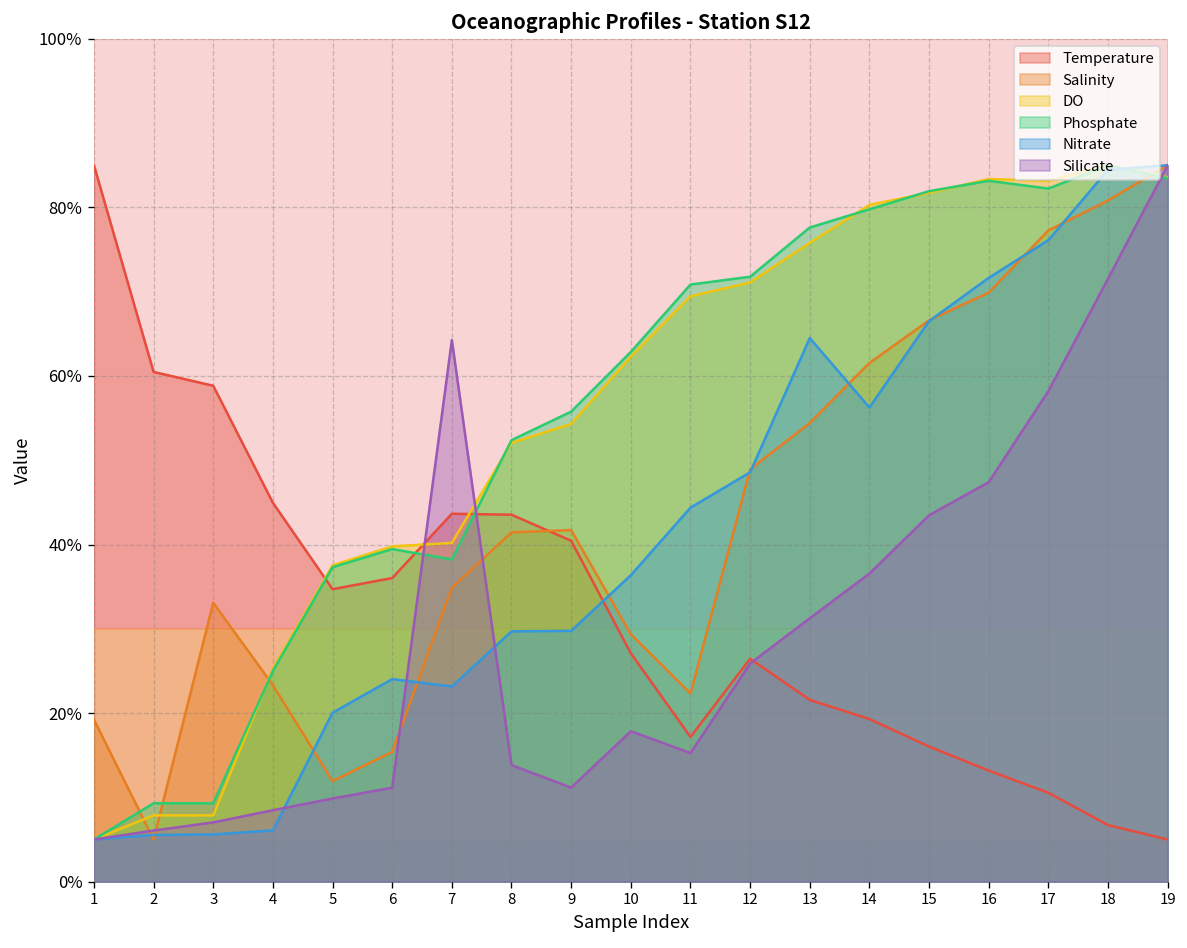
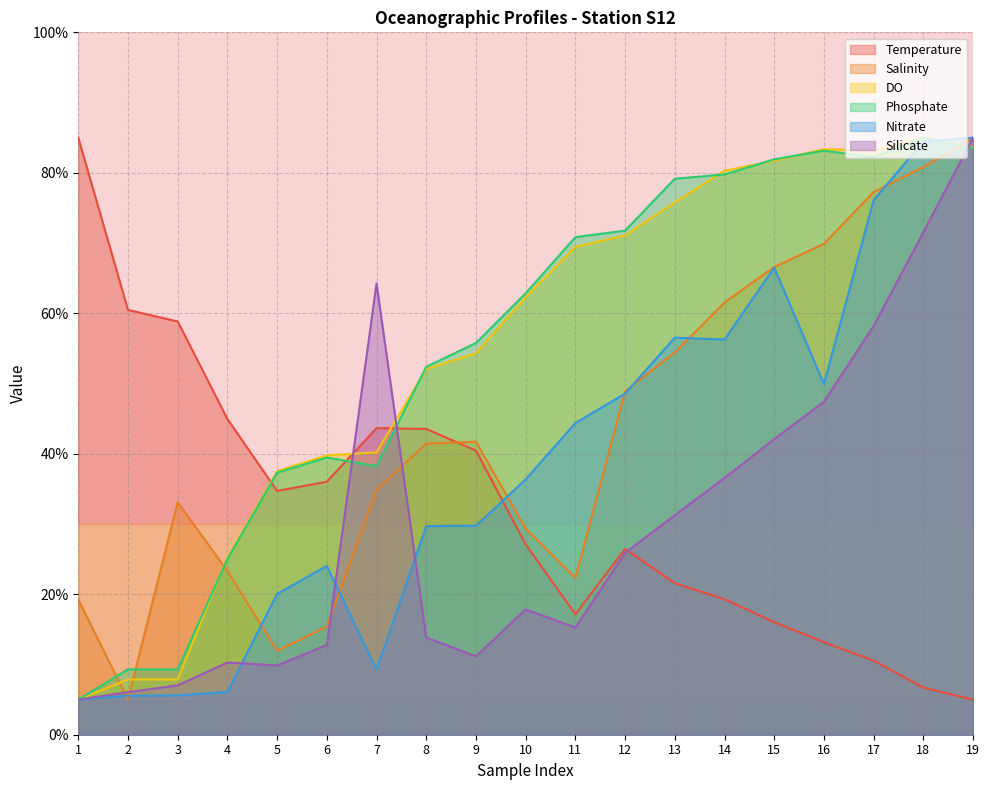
Silicate, 4: 8% -> 10%
Silicate, 6: 11% -> 13%
Nitrate, 7: 23% -> 9%
Phosphate, 13: 78% -> 79%
Nitrate, 13: 64% -> 57%
Silicate, 15: 43% -> 42%
Nitrate, 16: 72% -> 50%
